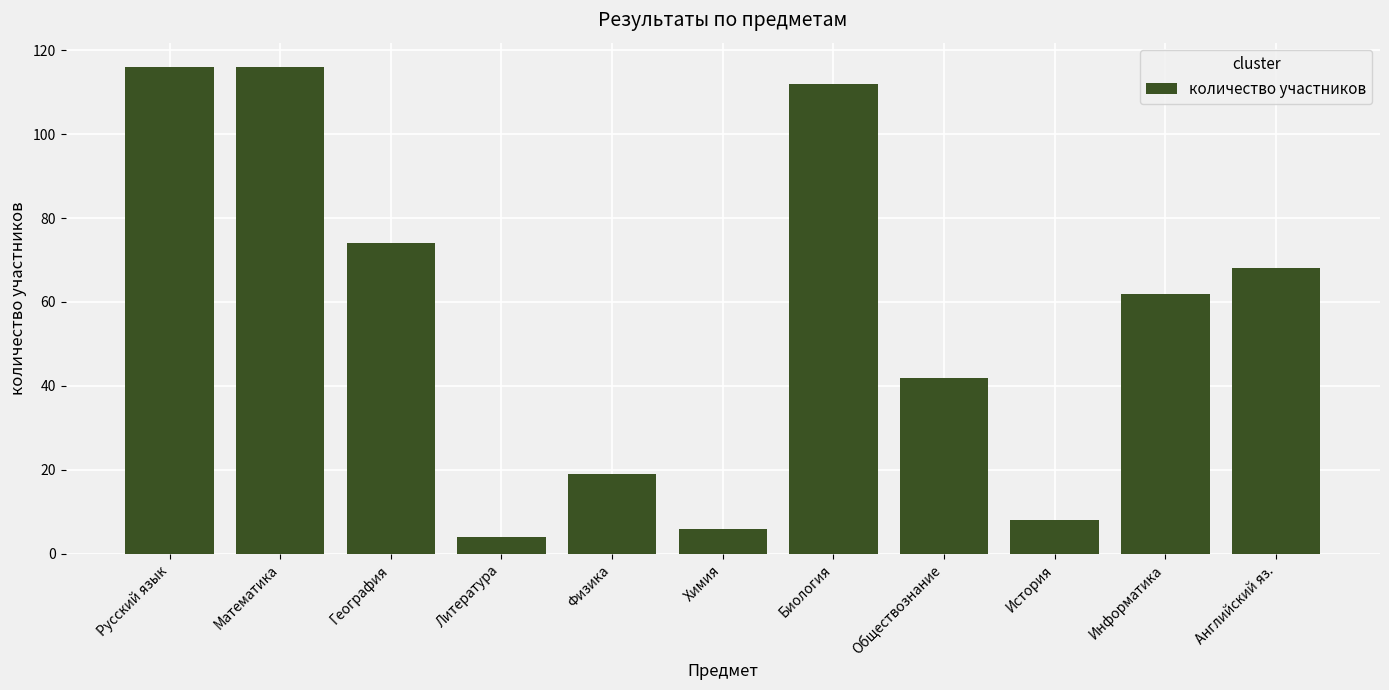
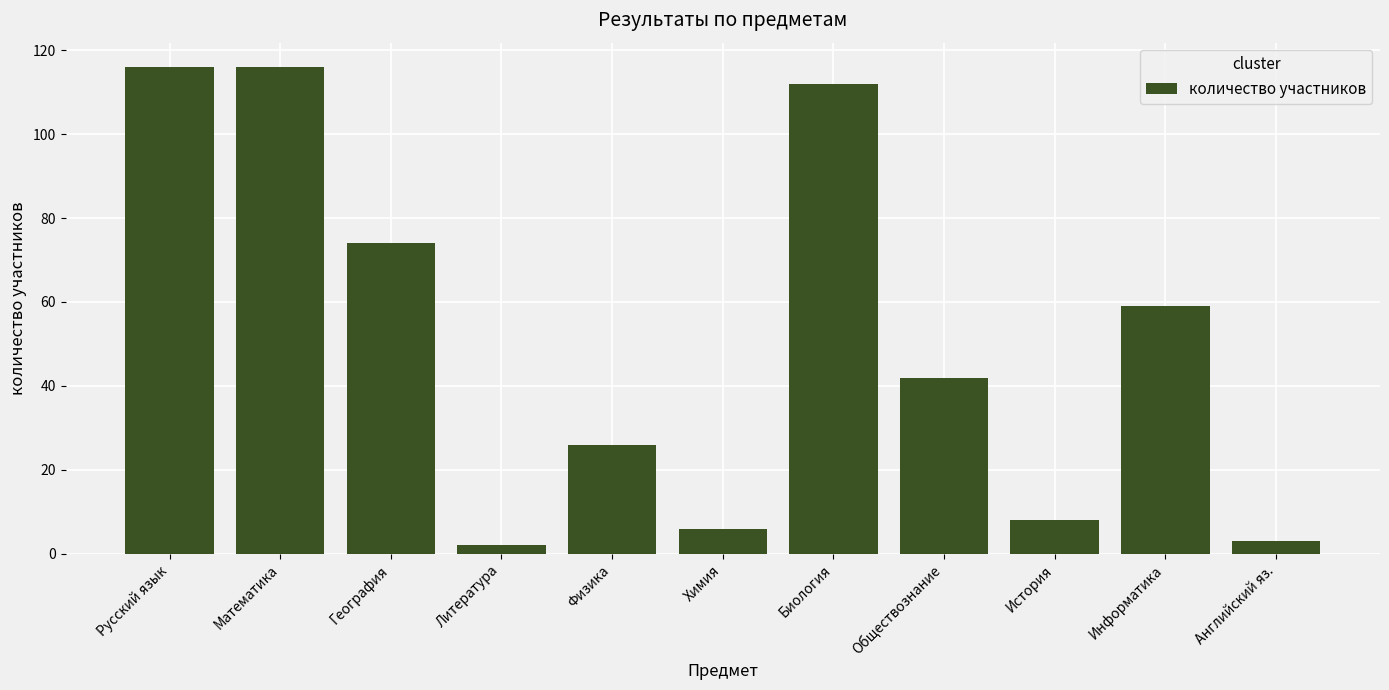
Литература: 4 -> 2
Физика: 19 -> 26
Информатика: 62 -> 59
Английский яз.: 68 -> 3
